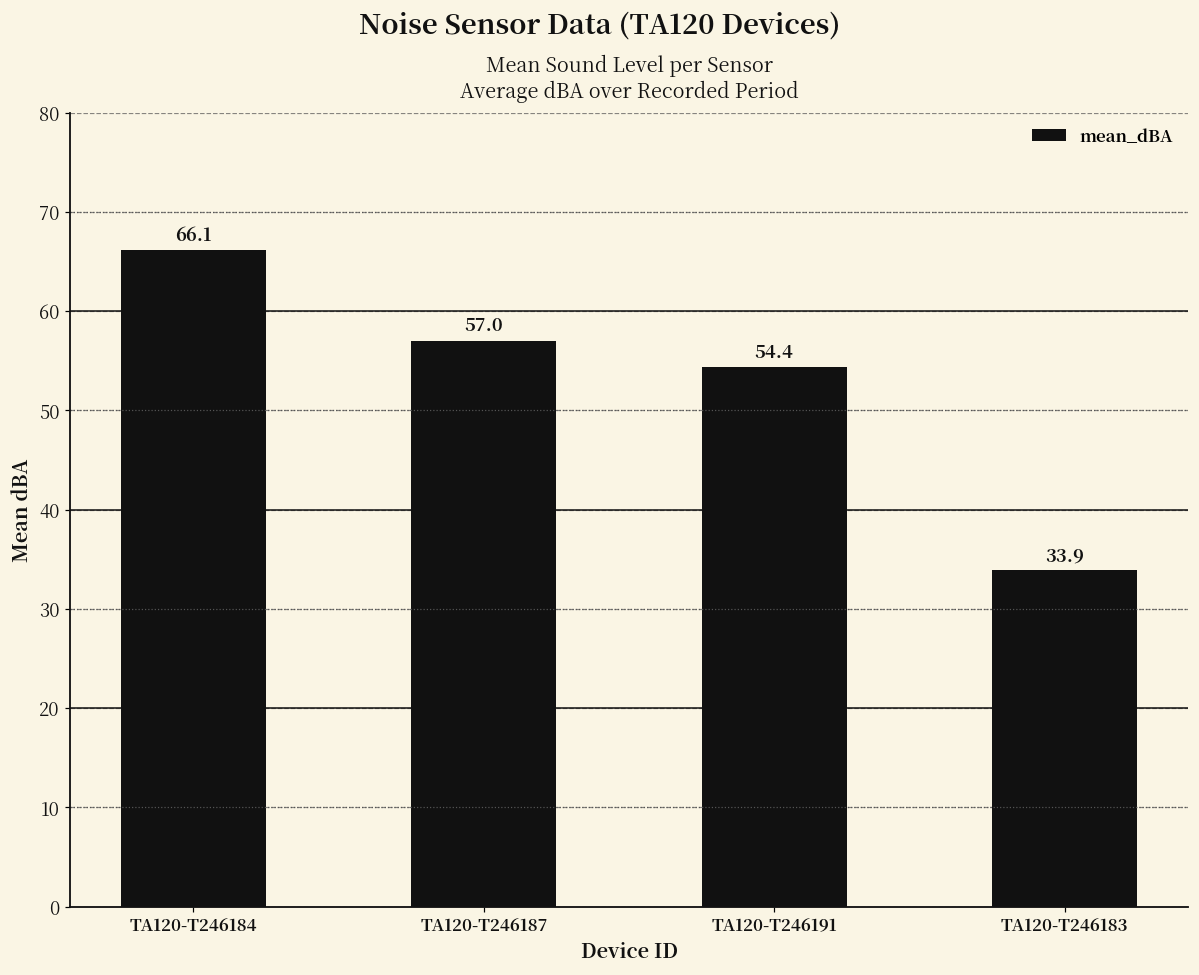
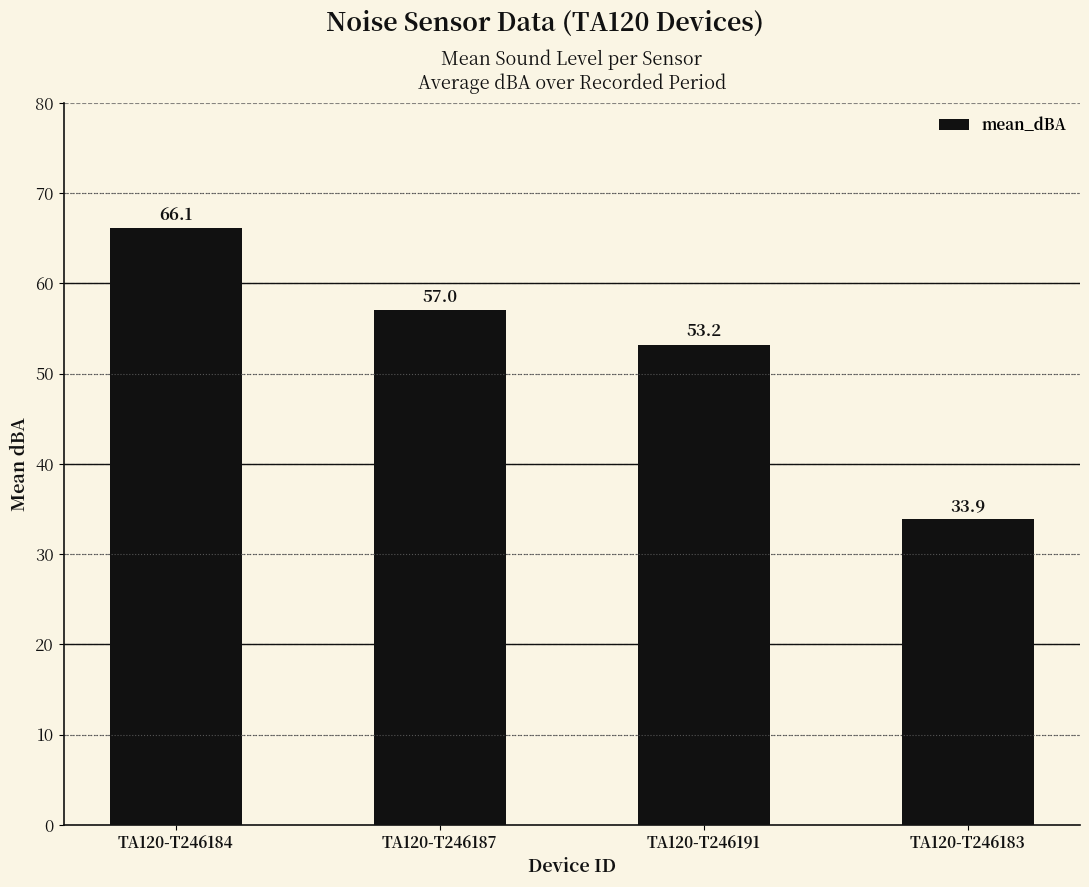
TA120-T246191: 54.4 -> 53.2
